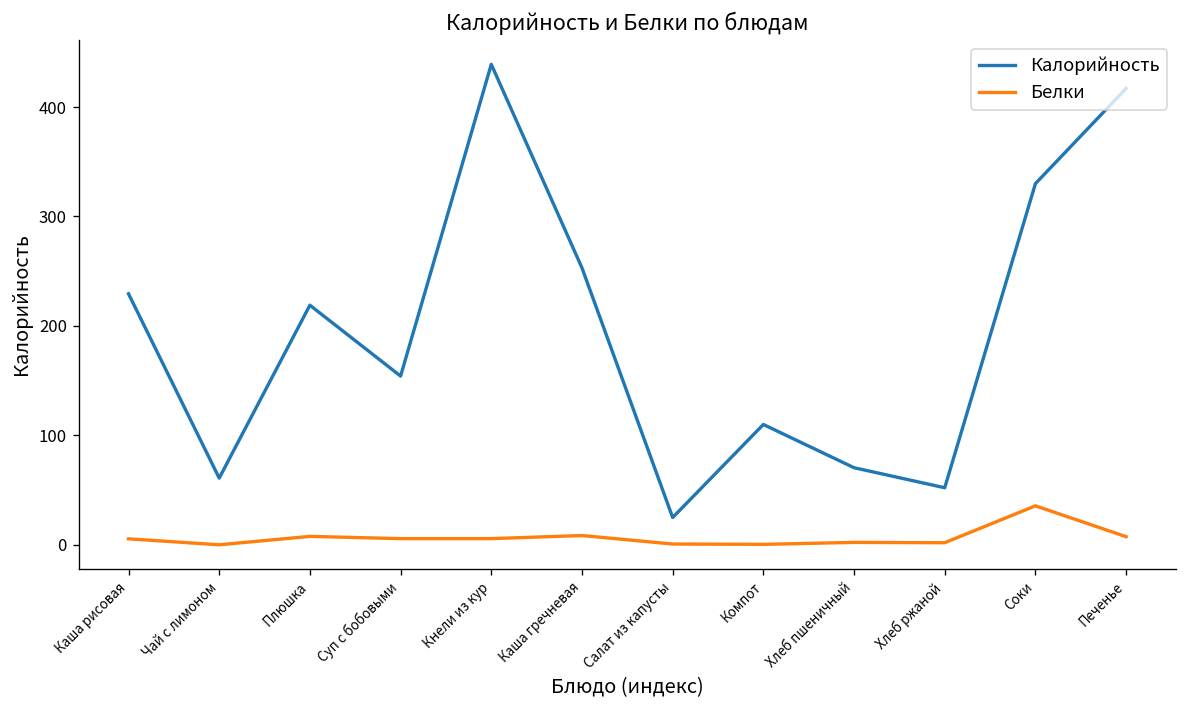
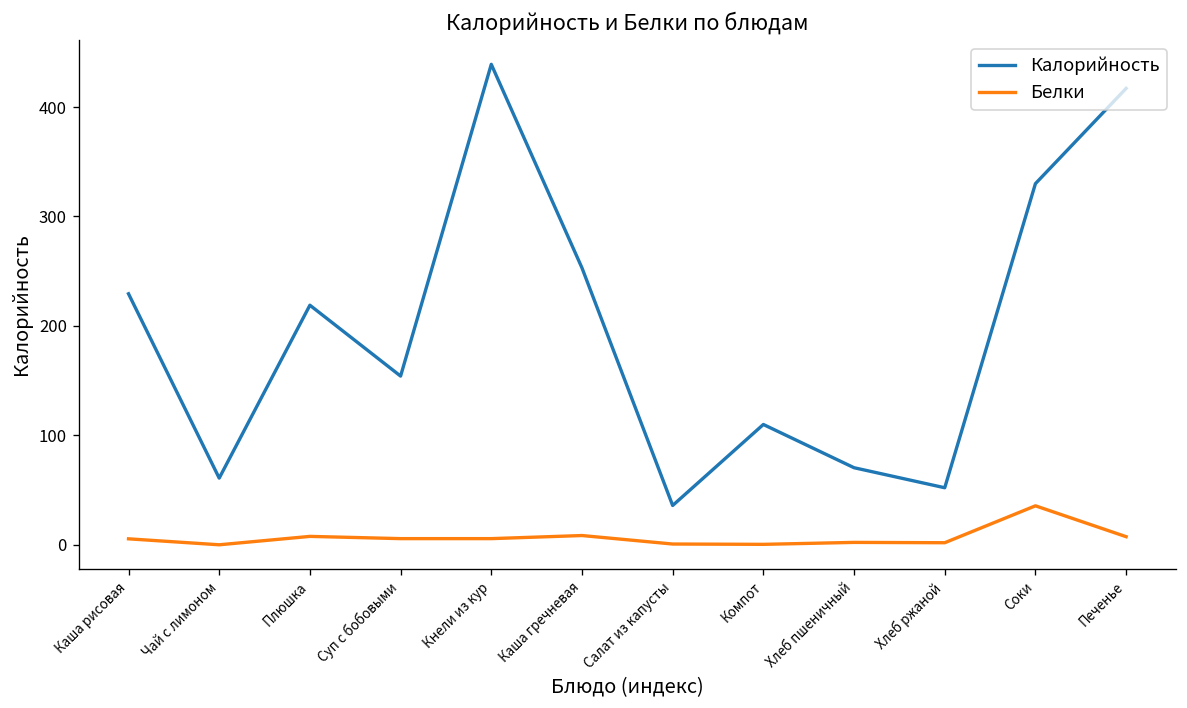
Калорийность, Салат из капусты: 30 -> 40
